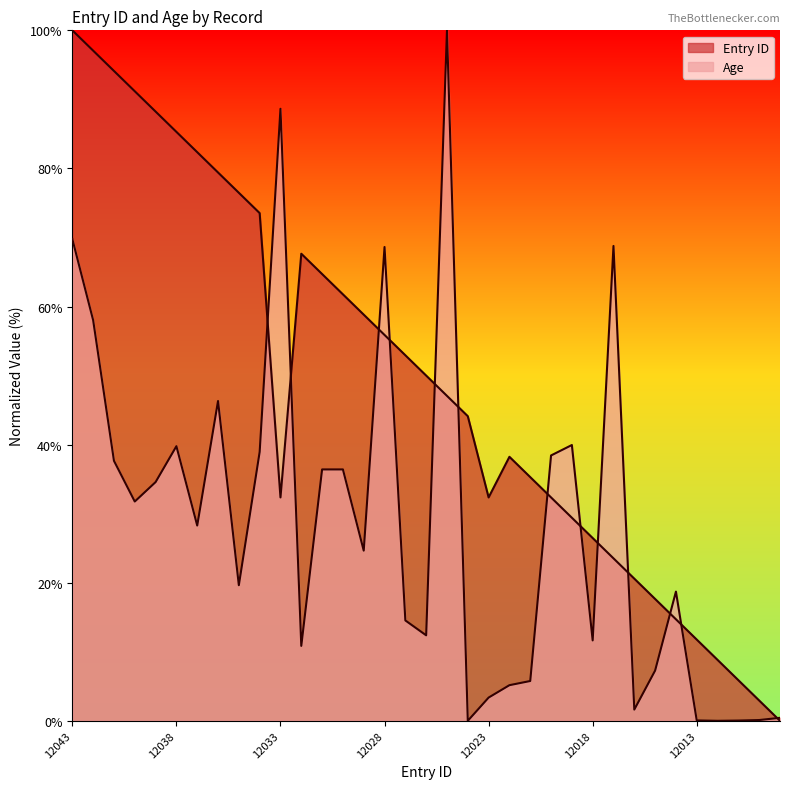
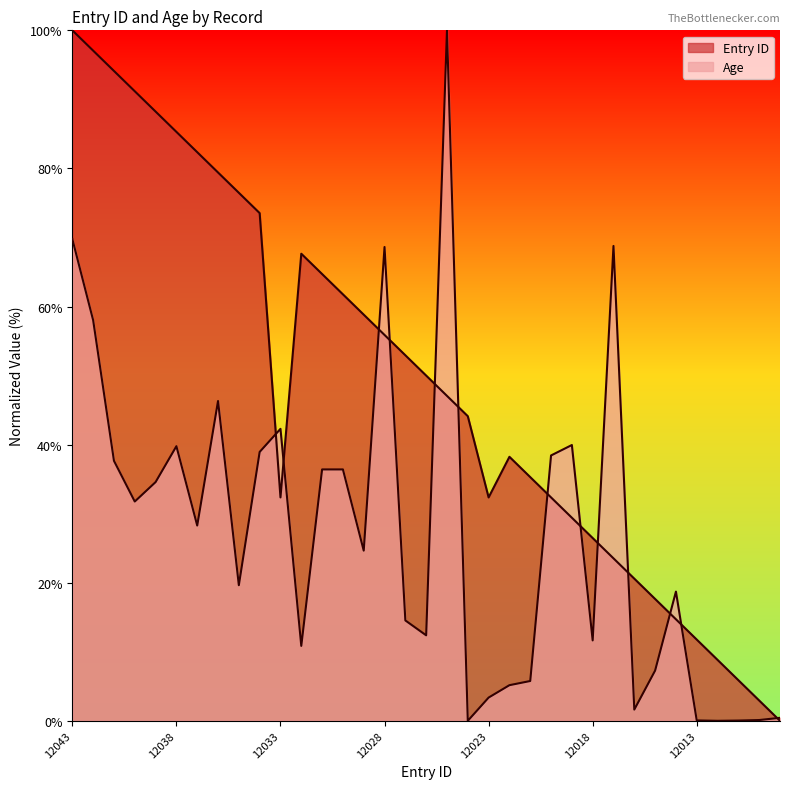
Age, 12033: 89% -> 42%
